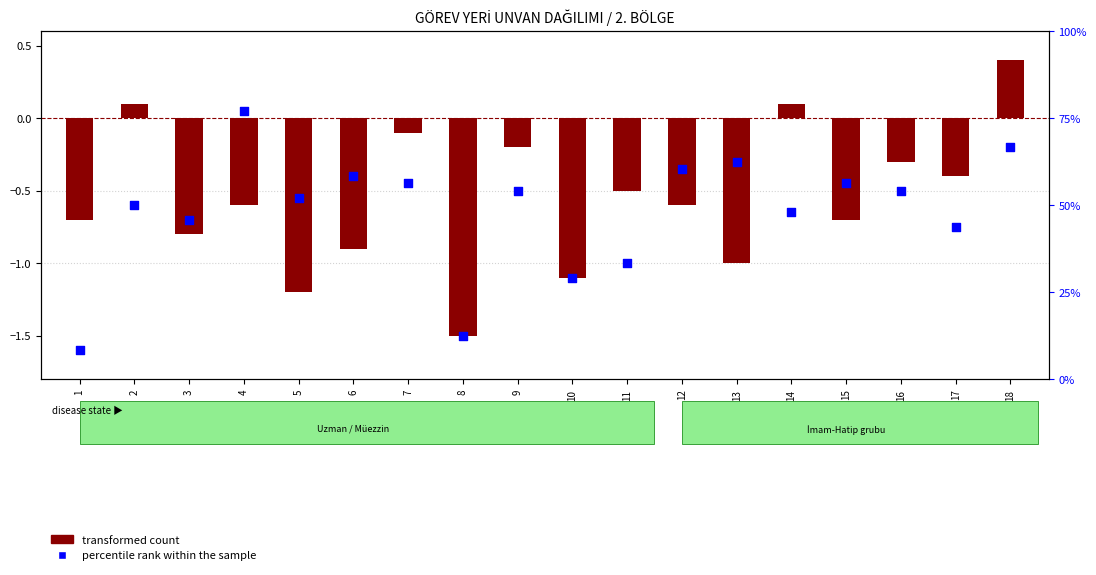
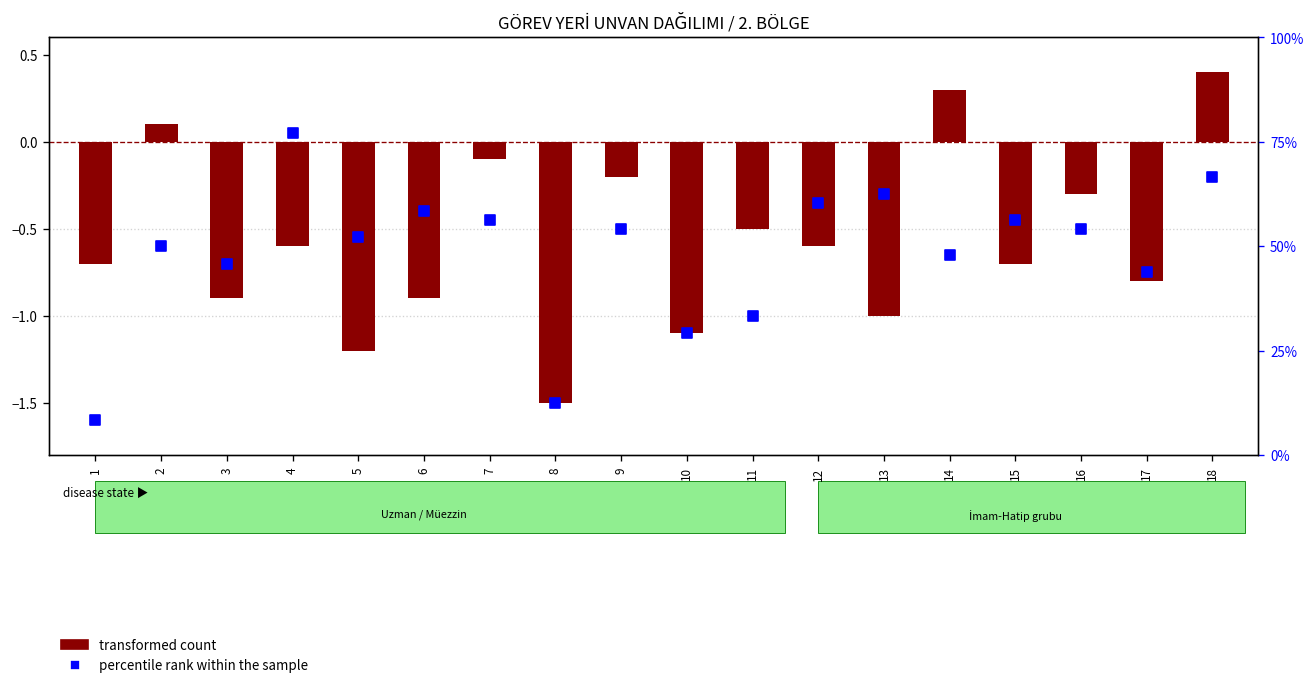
transformed count, 3: -0.8 -> -0.9
transformed count, 14: 0.1 -> 0.3
transformed count, 17: -0.4 -> -0.8
